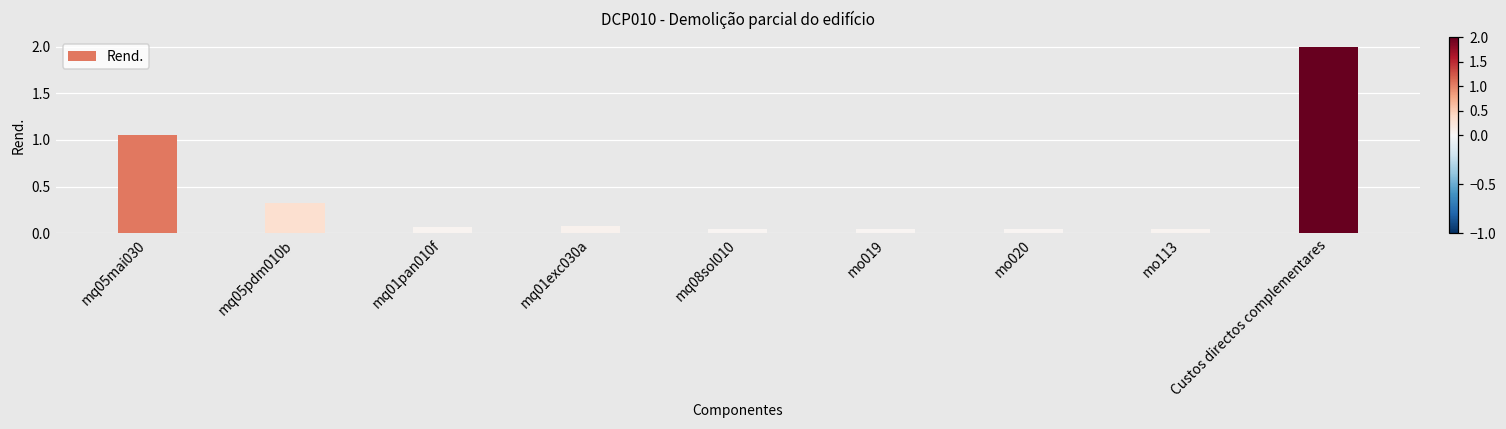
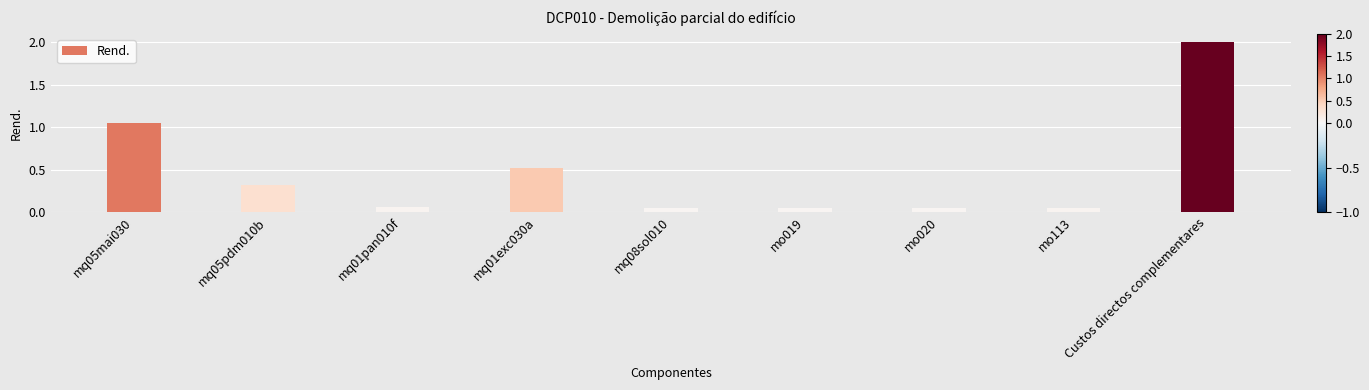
mq01exc030a: 0.1 -> 0.5
